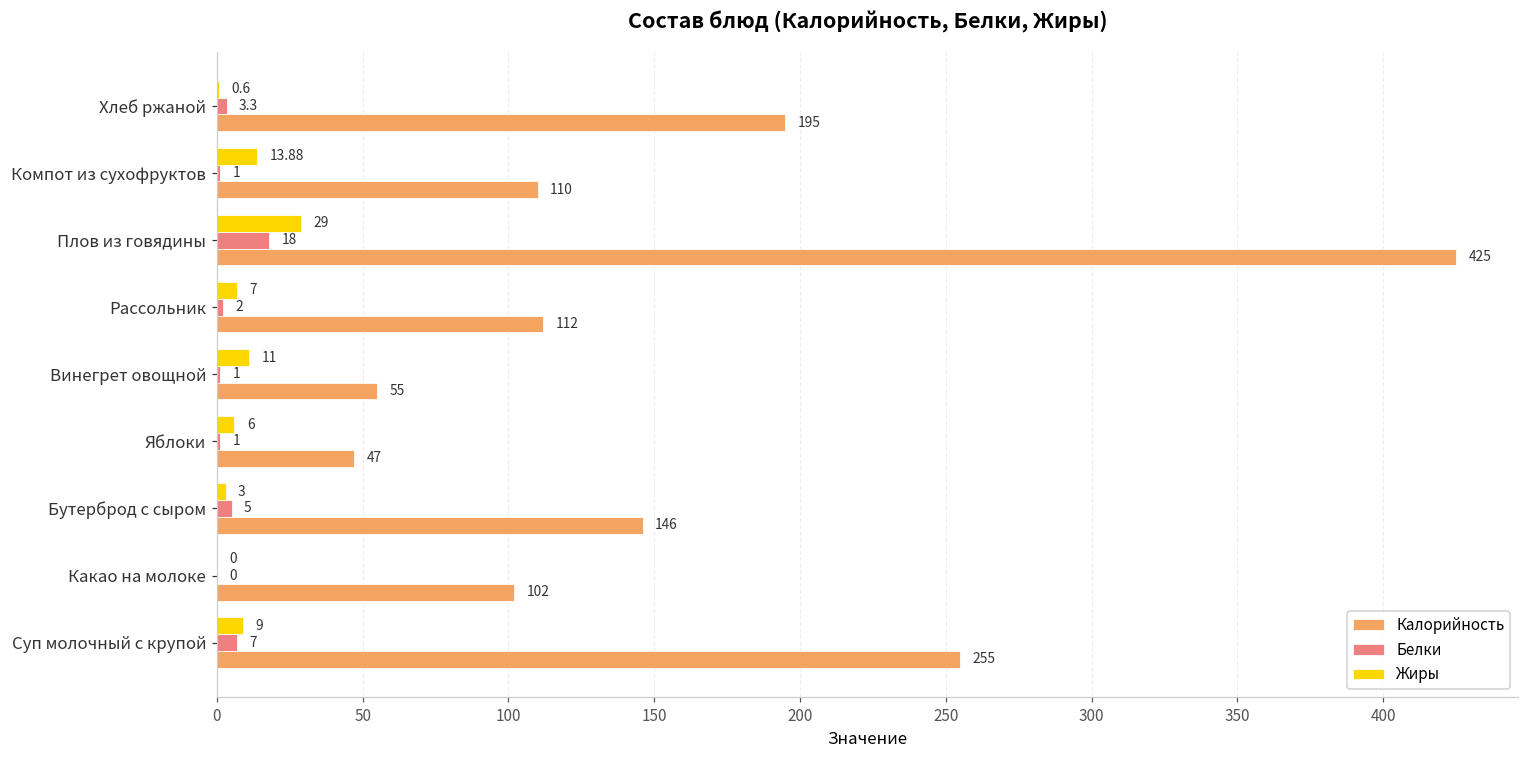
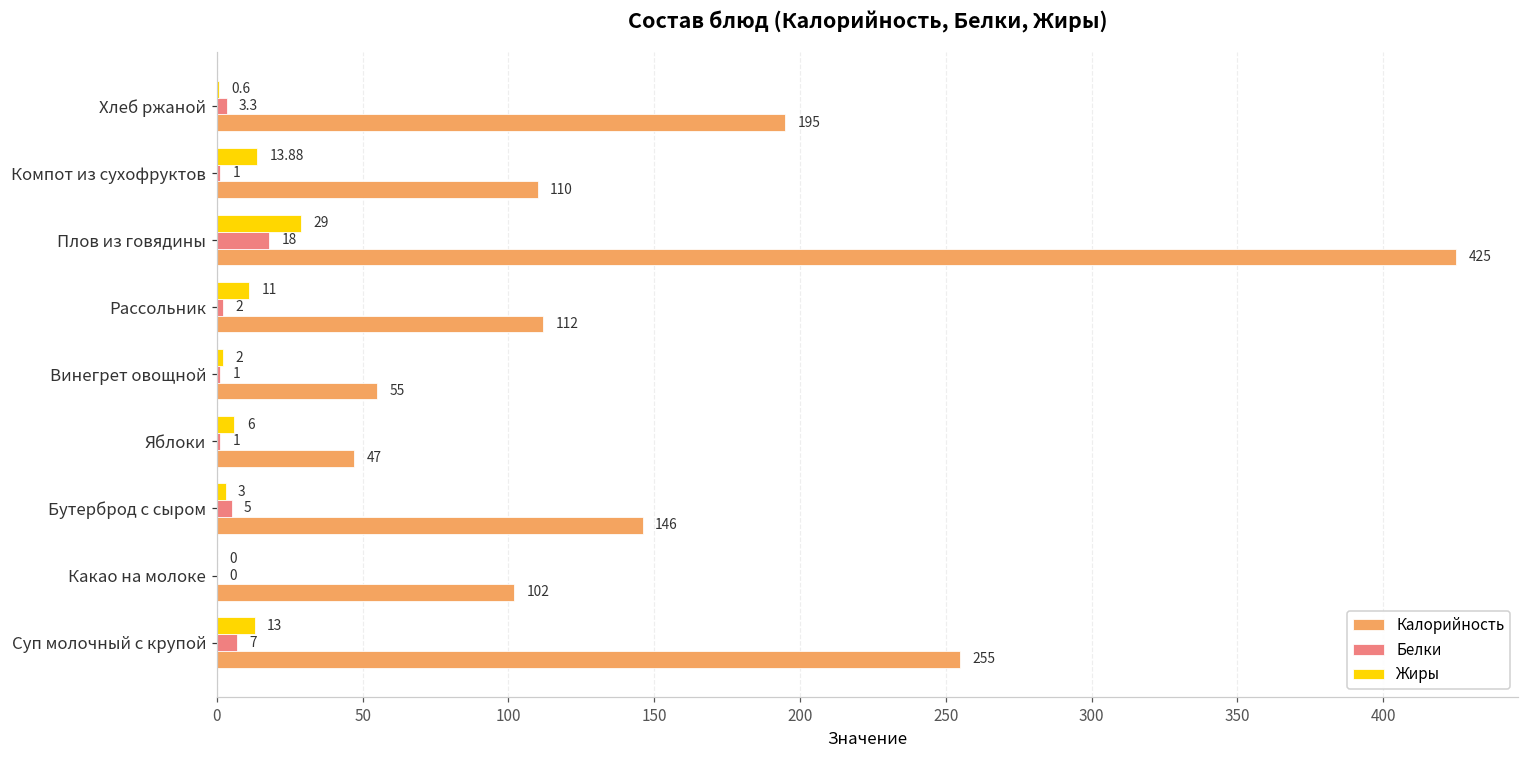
Жиры, Рассольник: 7 -> 11
Жиры, Винегрет овощной: 11 -> 2
Жиры, Суп молочный с крупой: 9 -> 13
